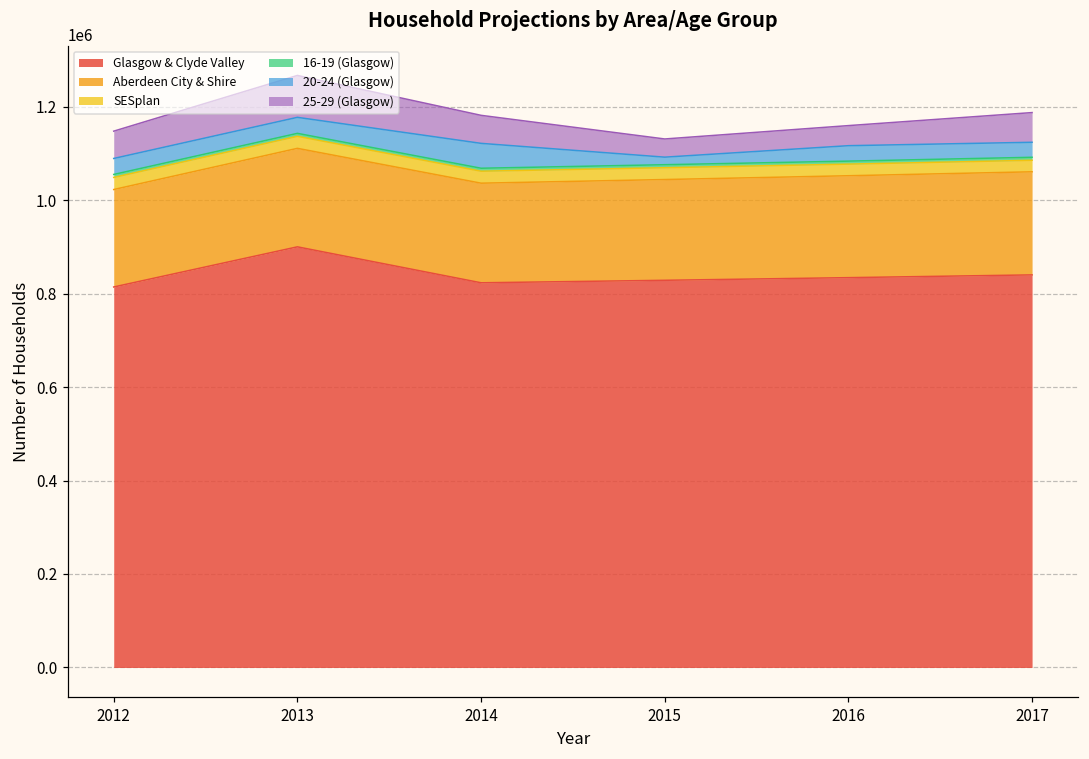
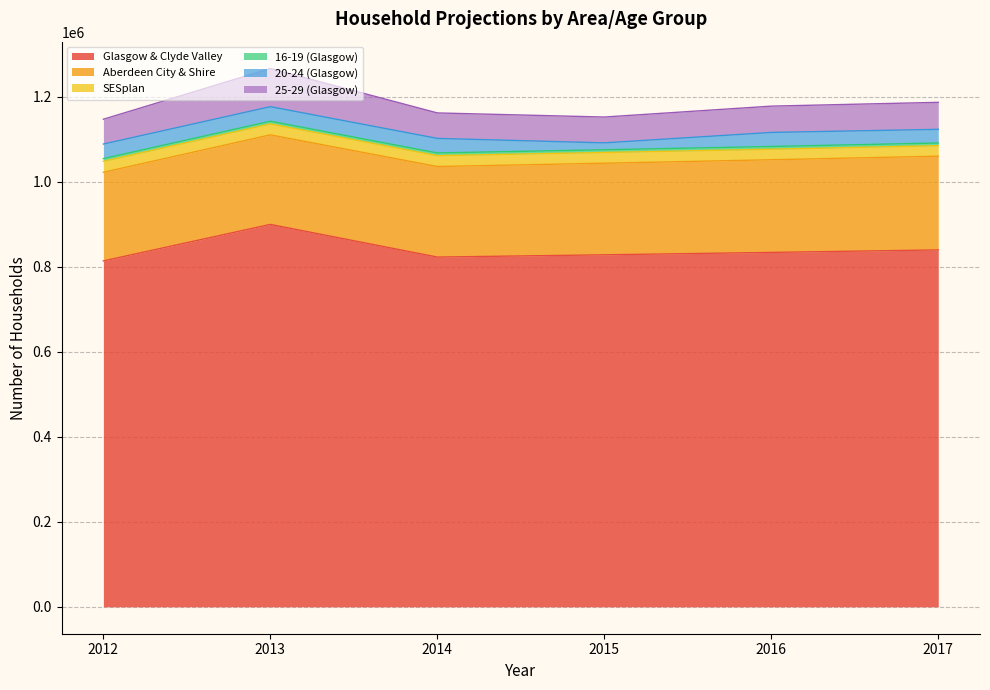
20-24 (Glasgow), 2014: 50000 -> 30000
25-29 (Glasgow), 2015: 40000 -> 60000
25-29 (Glasgow), 2016: 40000 -> 60000
